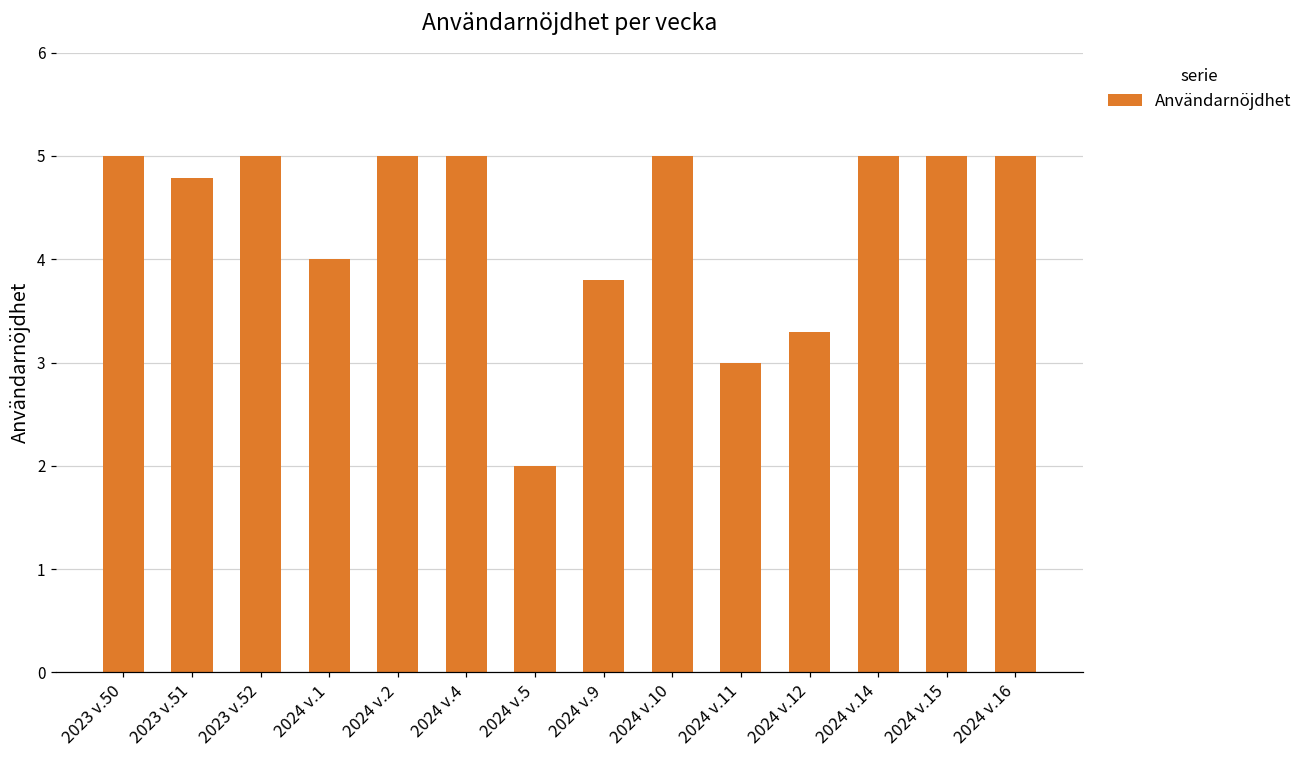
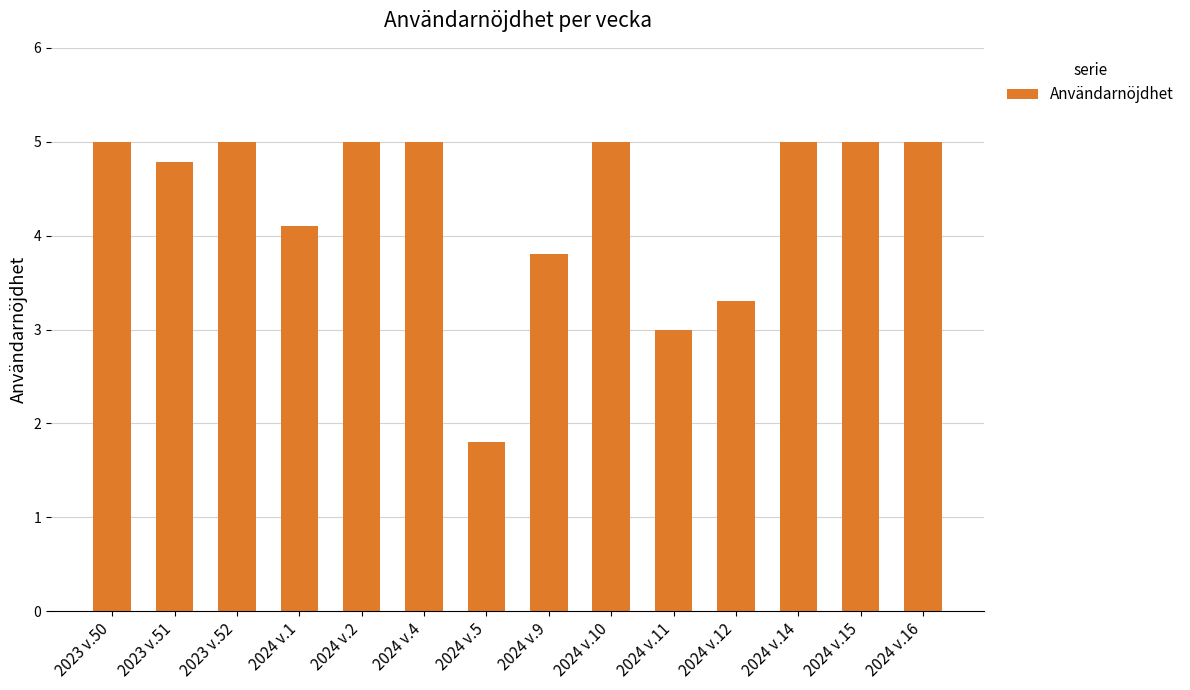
2024 v.1: 4.0 -> 4.1
2024 v.5: 2.0 -> 1.8
